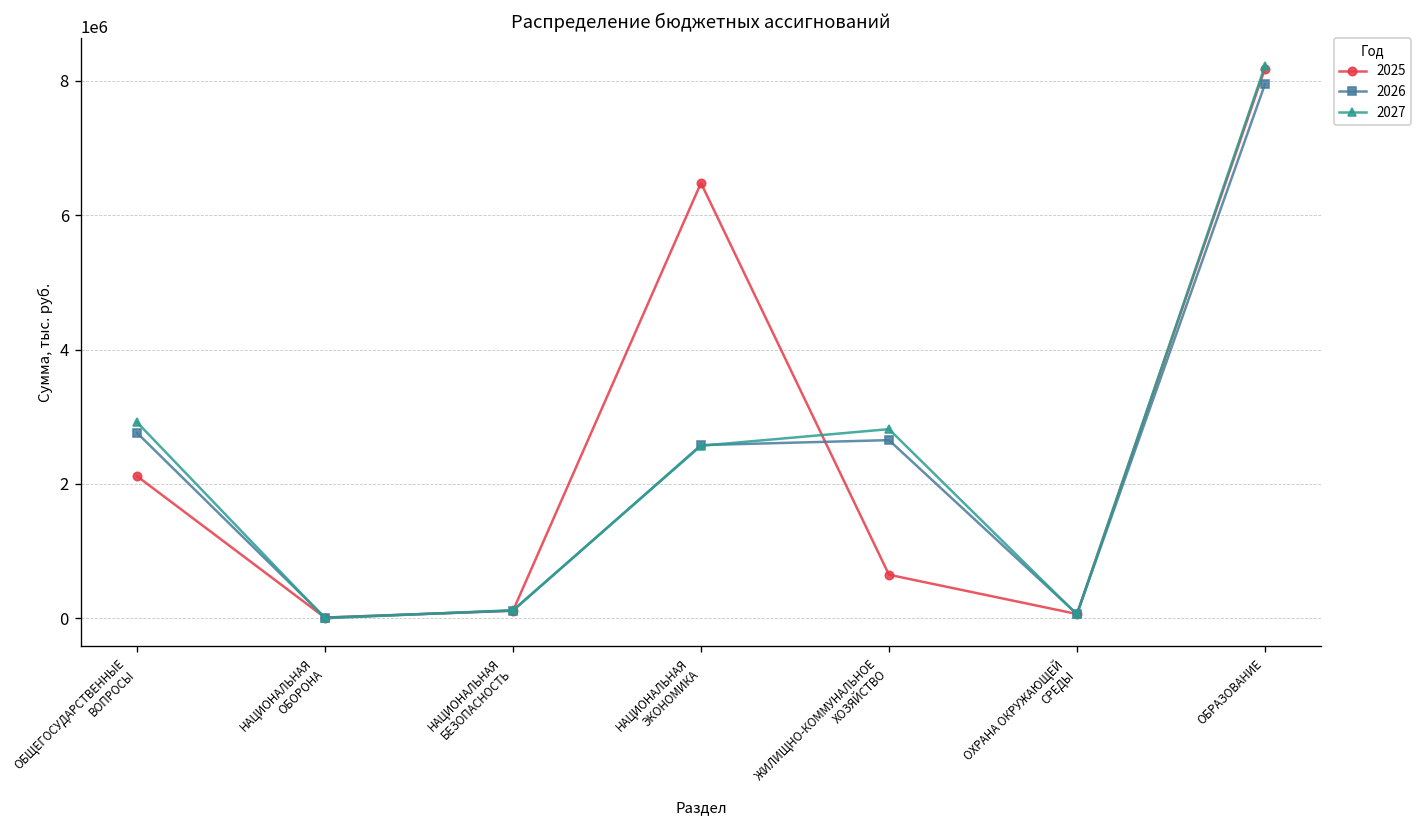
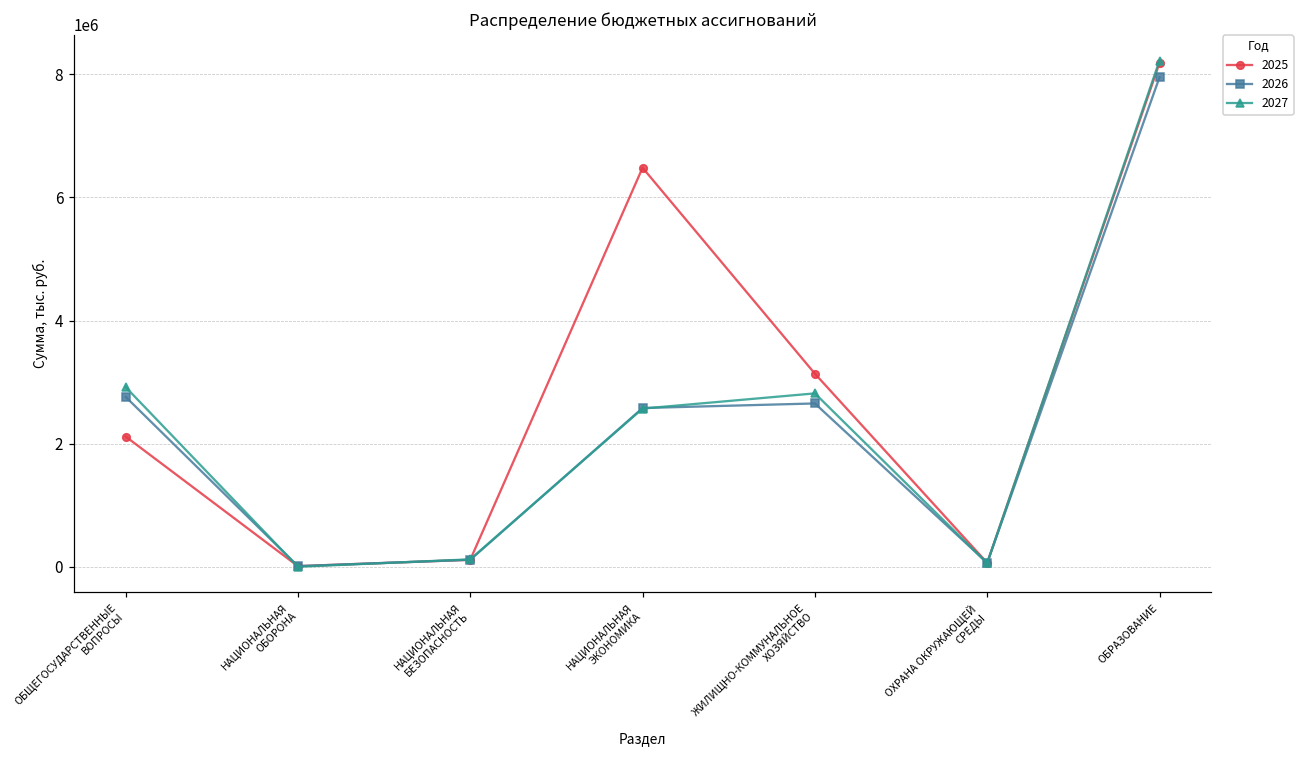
2025, ЖИЛИЩНО-КОММУНАЛЬНОЕ ХОЗЯЙСТВО: 600000 -> 3100000
